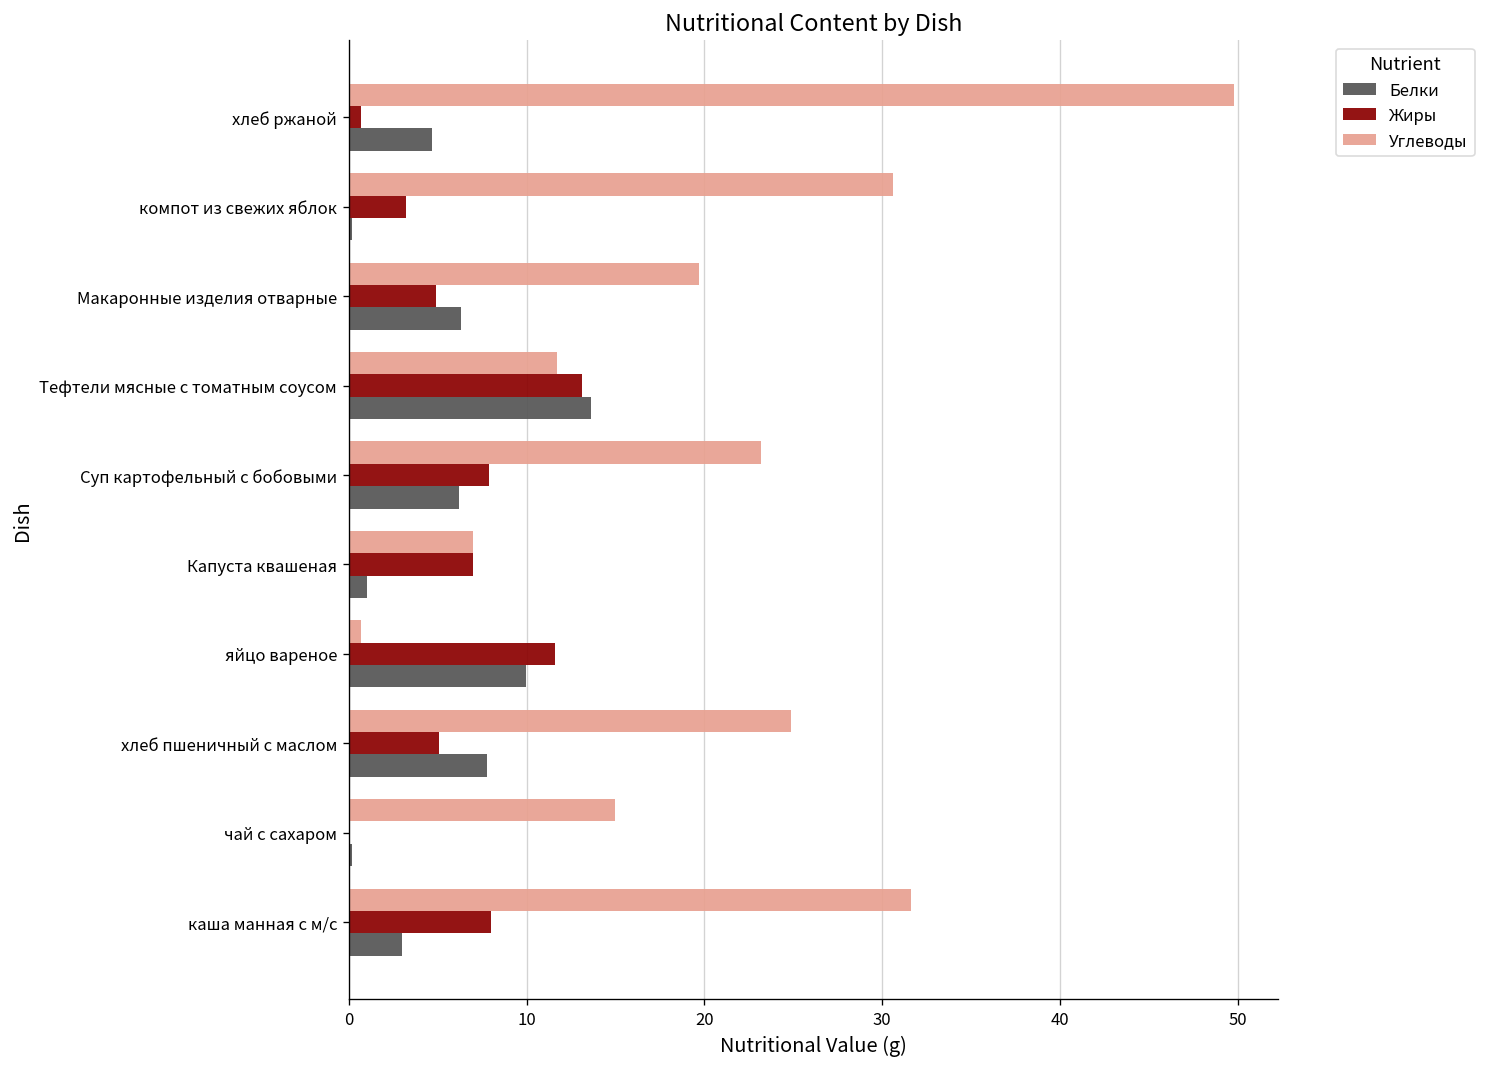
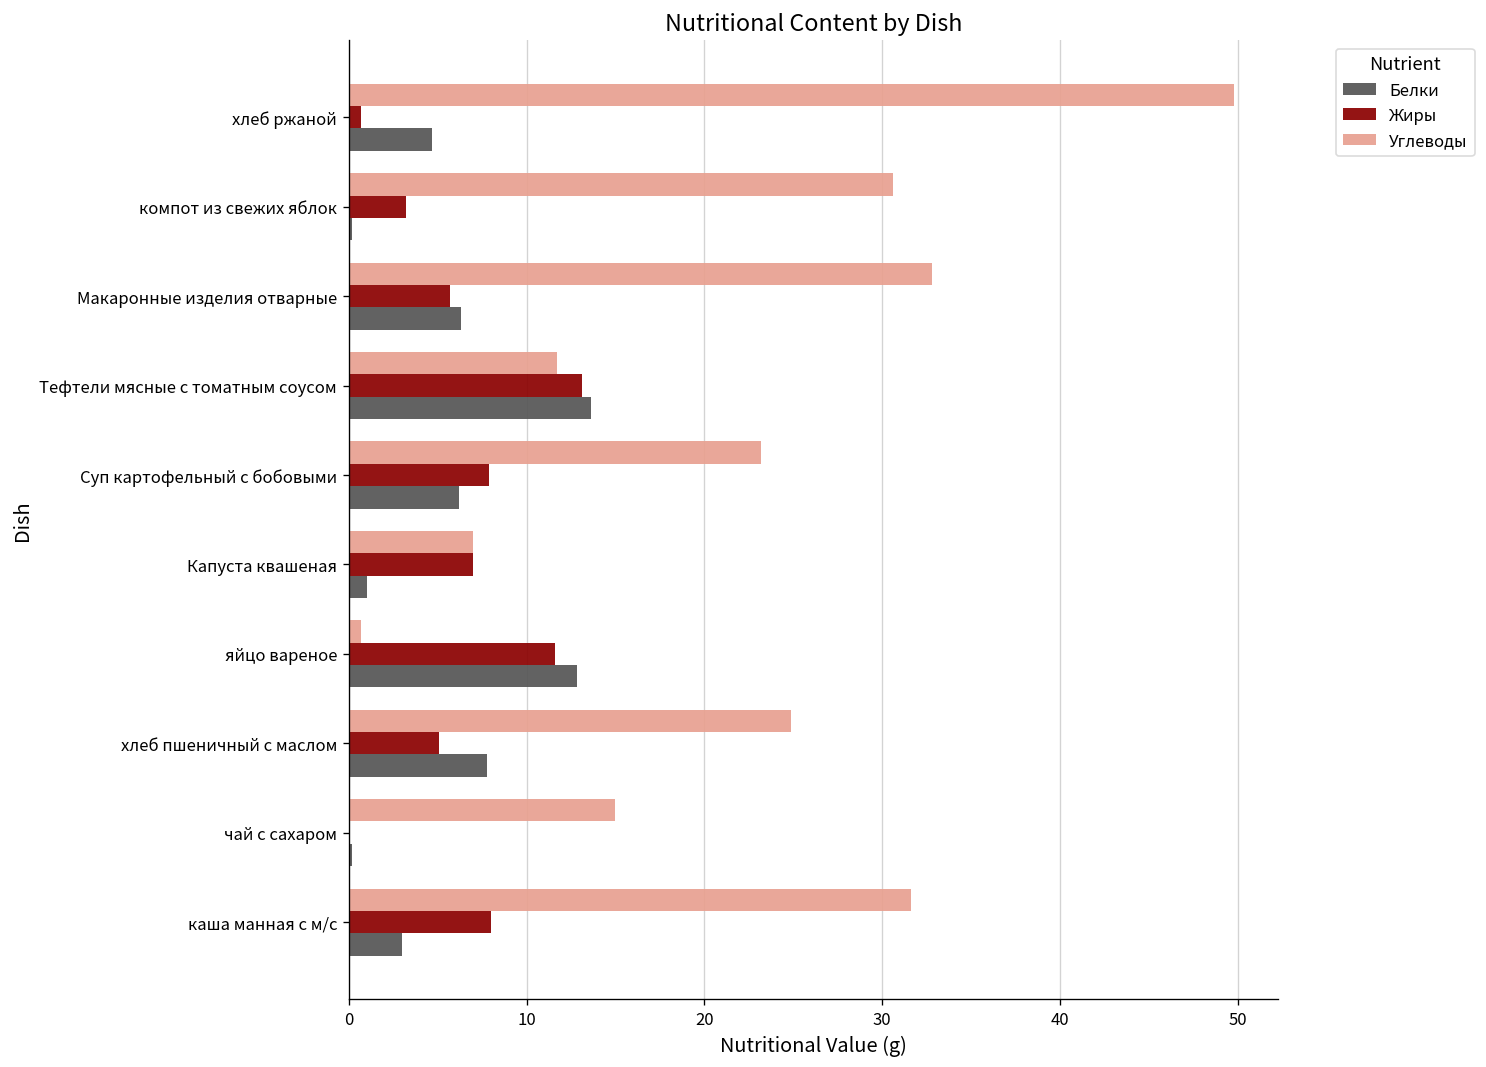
Углеводы, Макаронные изделия отварные: 19.7 -> 32.8
Жиры, Макаронные изделия отварные: 4.9 -> 5.7
Белки, яйцо вареное: 10.0 -> 12.8
